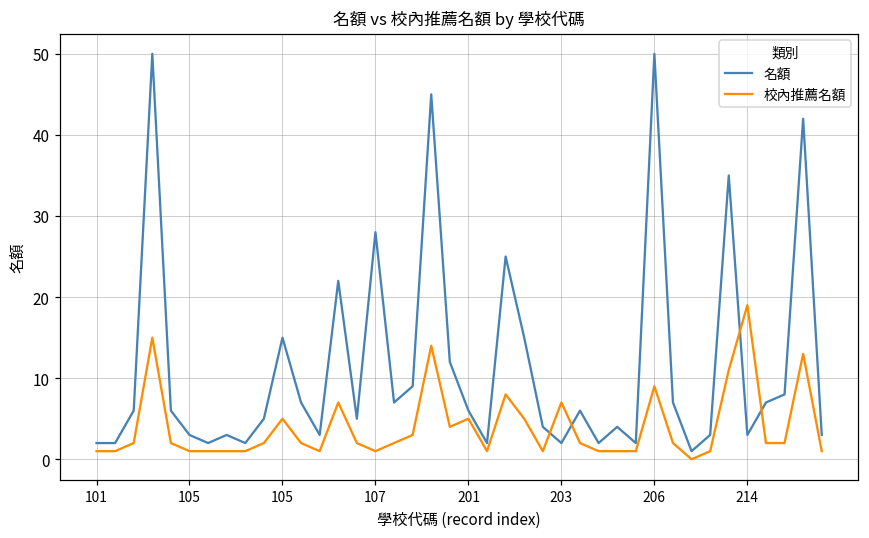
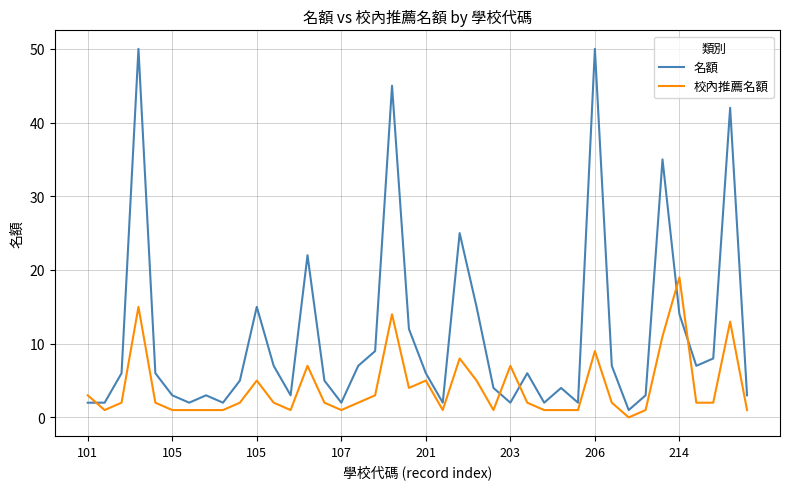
校內推薦名額, 101: 1 -> 3
名額, 107: 28 -> 2
名額, 214: 3 -> 14
